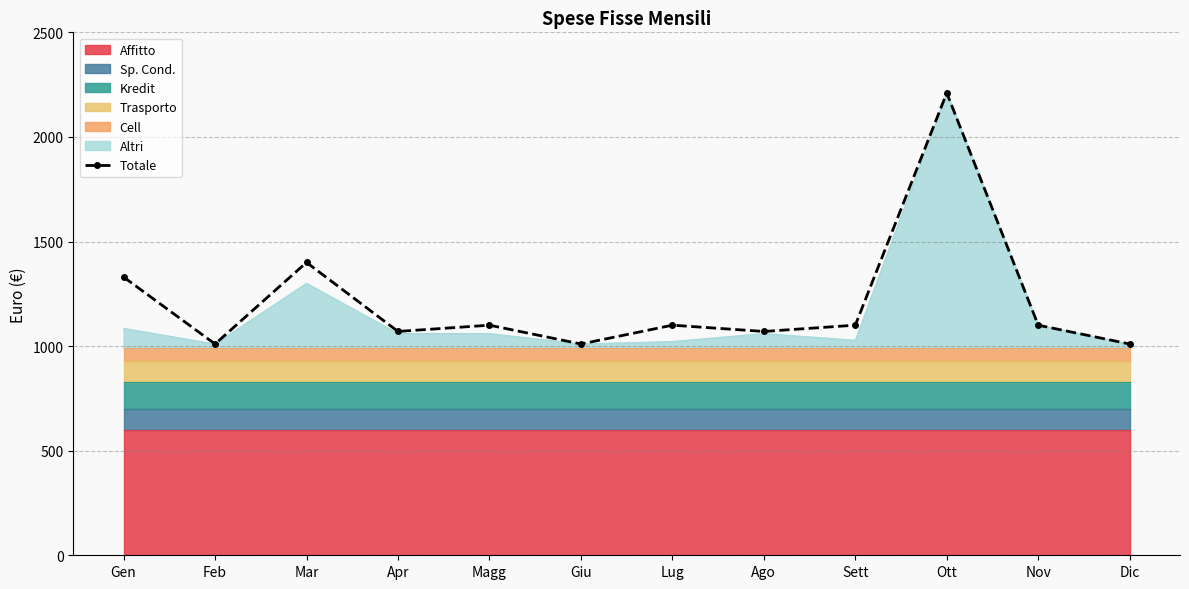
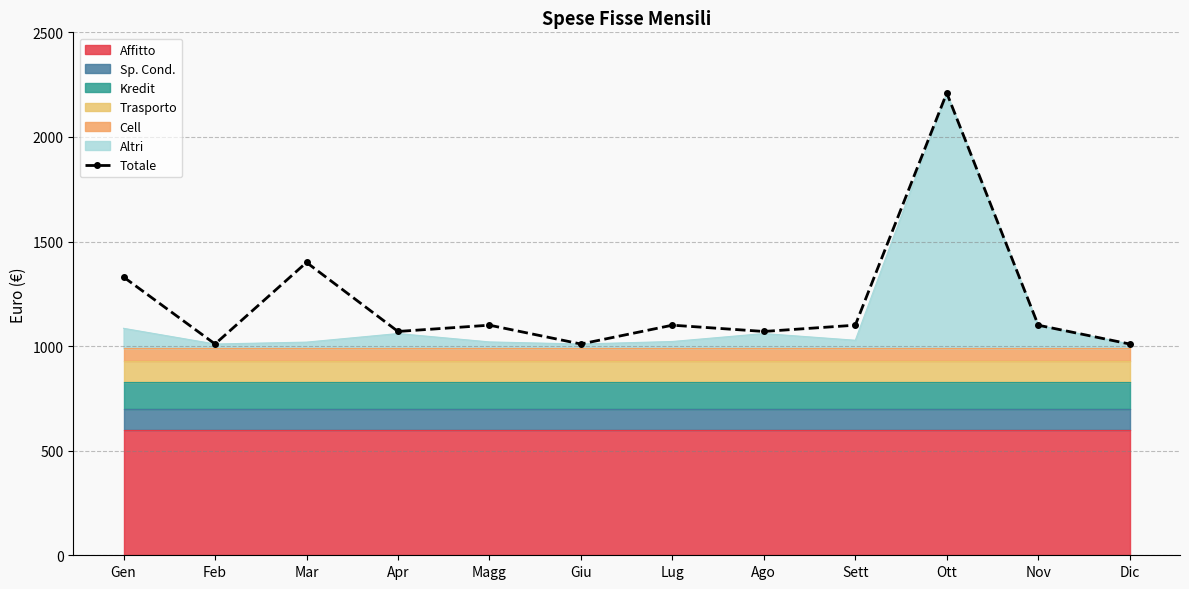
Altri, Mar: 1300 -> 1020
Altri, Magg: 1060 -> 1020
